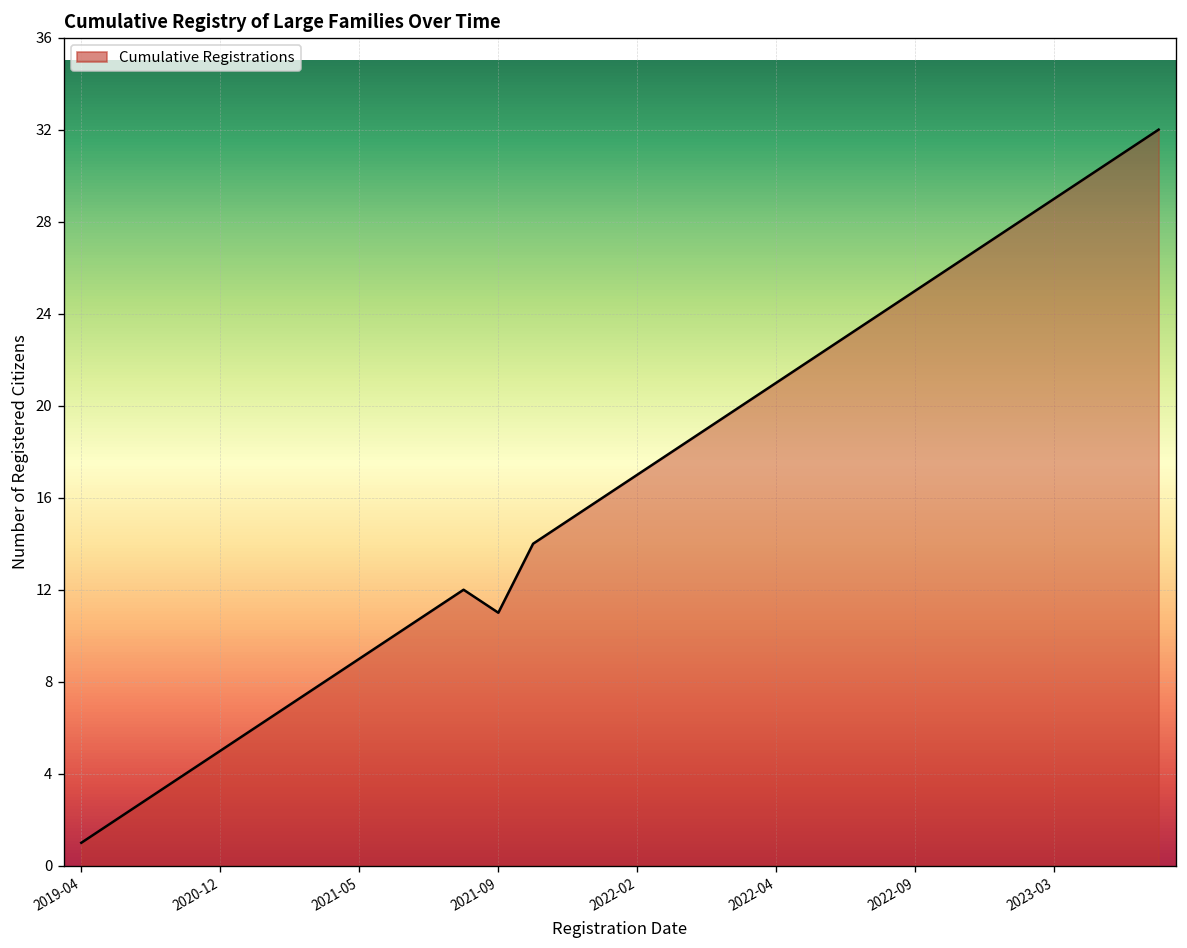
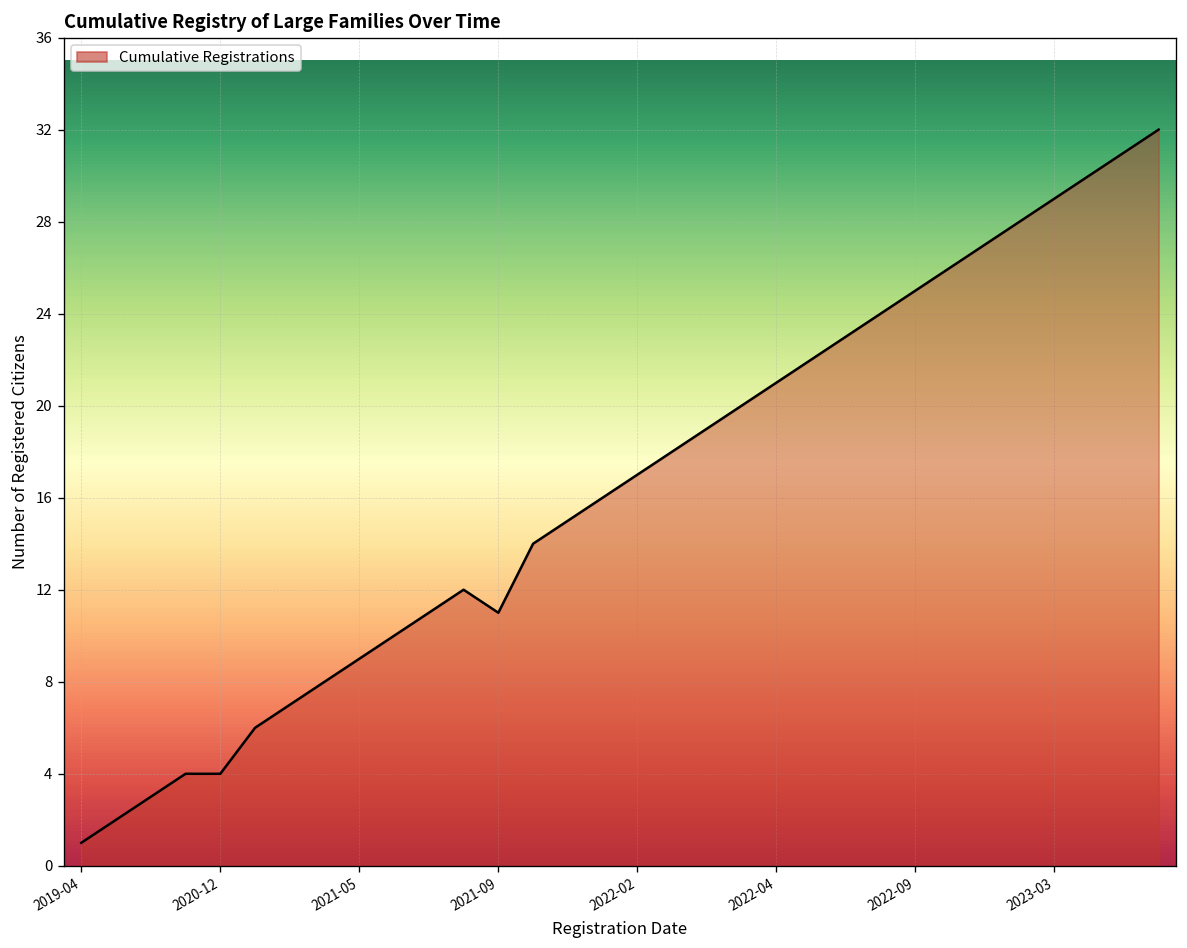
2020-12: 5 -> 4
